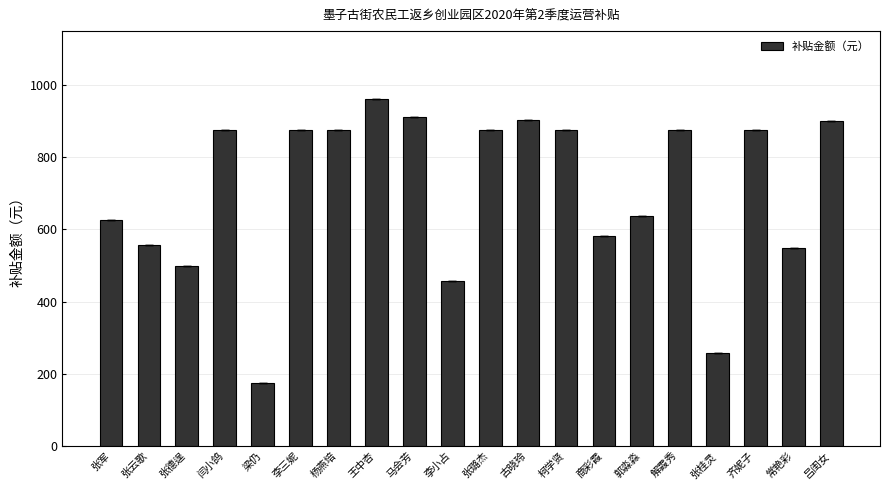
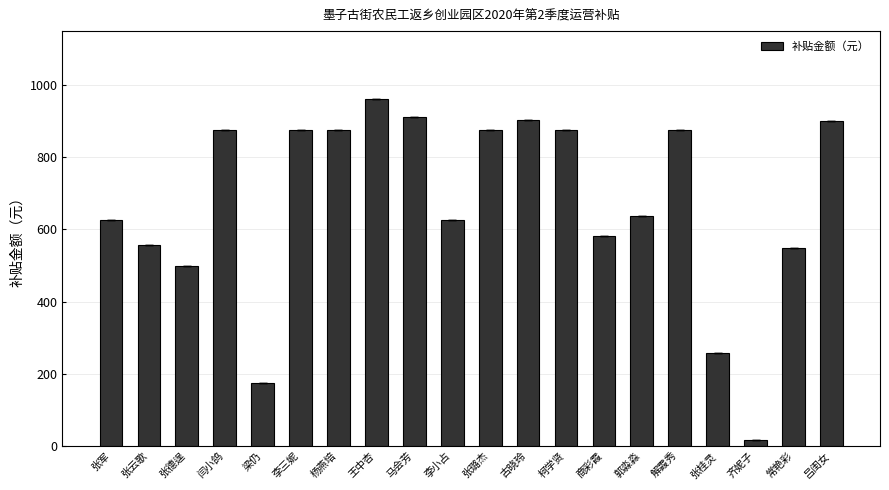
补贴金额（元）, 李小占: 460 -> 630
补贴金额（元）, 齐妮子: 880 -> 20
